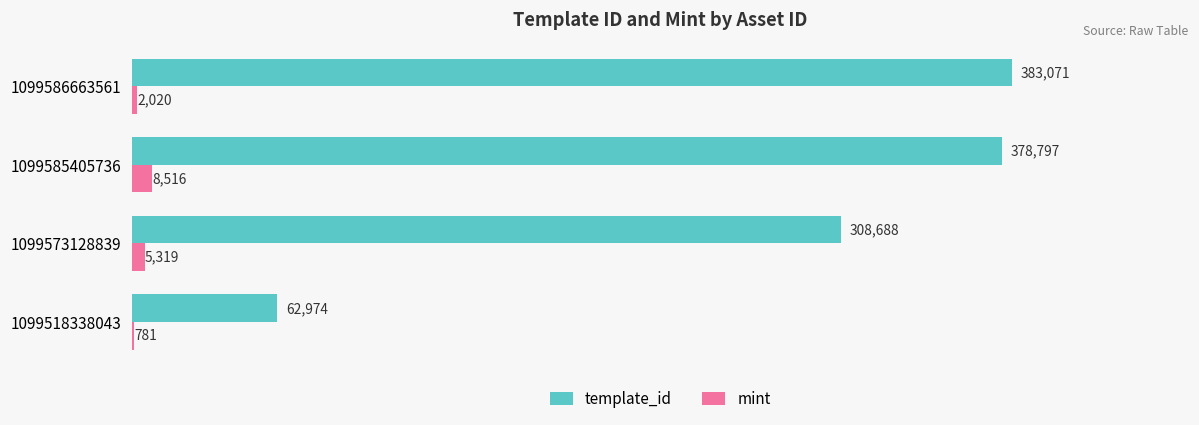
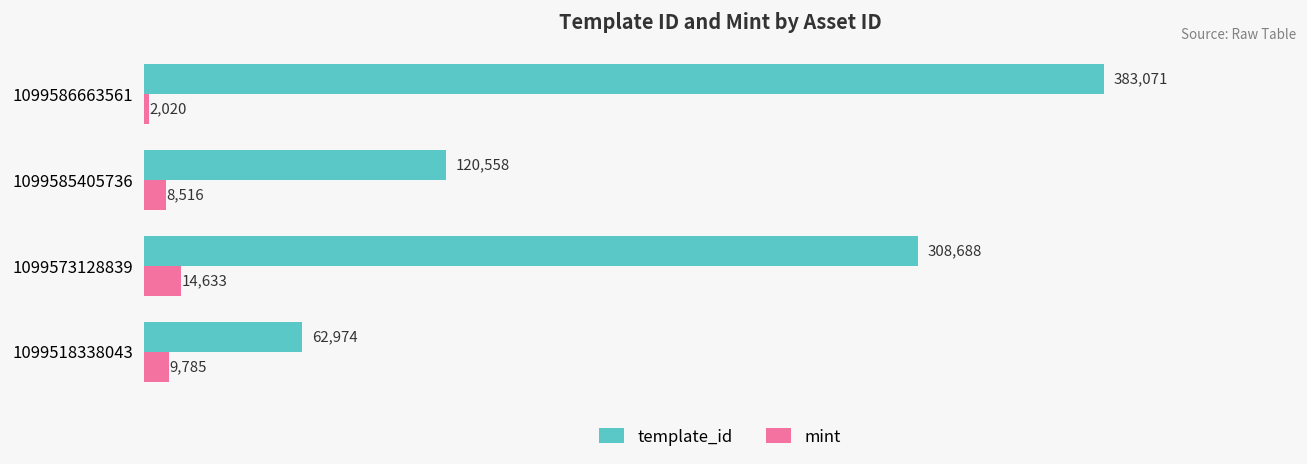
template_id, 1099585405736: 378,797 -> 120,558
mint, 1099573128839: 5,319 -> 14,633
mint, 1099518338043: 781 -> 9,785
